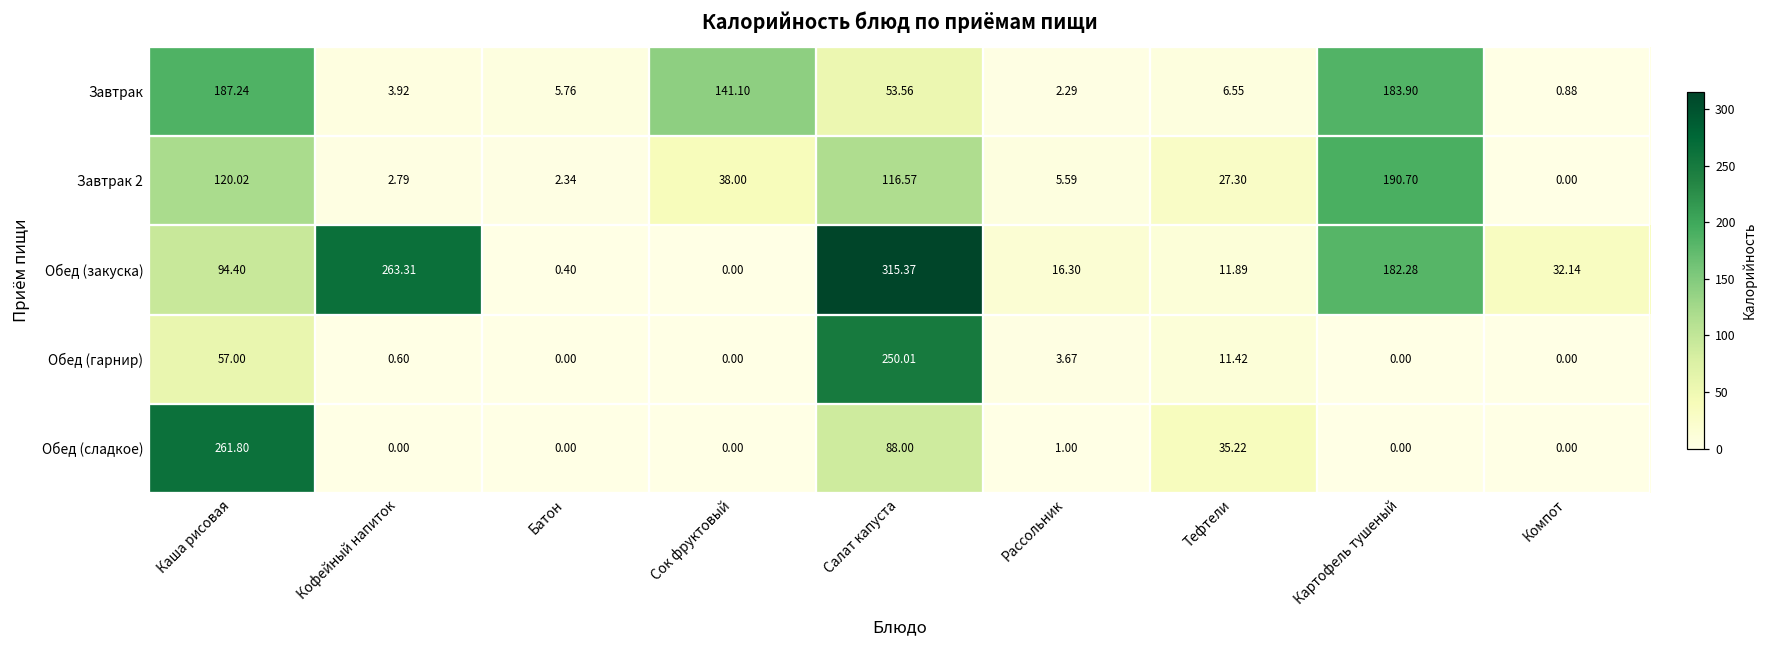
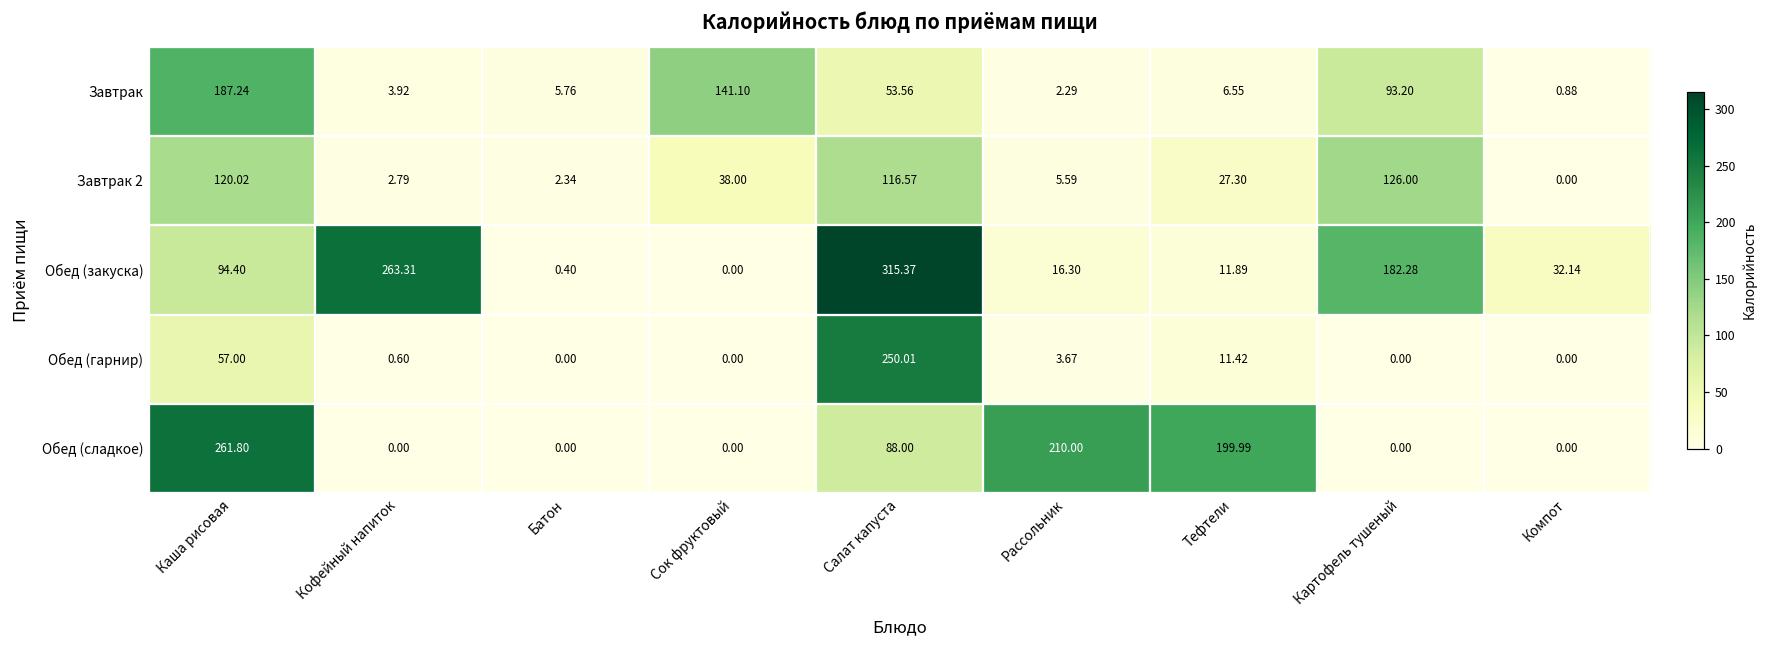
Завтрак, Картофель тушеный: 183.90 -> 93.20
Завтрак 2, Картофель тушеный: 190.70 -> 126.00
Обед (сладкое), Рассольник: 1.00 -> 210.00
Обед (сладкое), Тефтели: 35.22 -> 199.99
